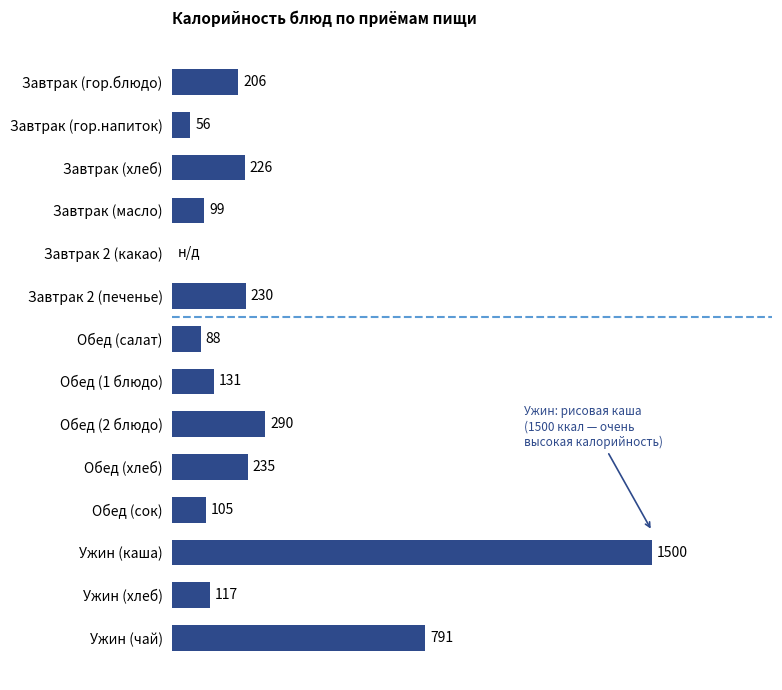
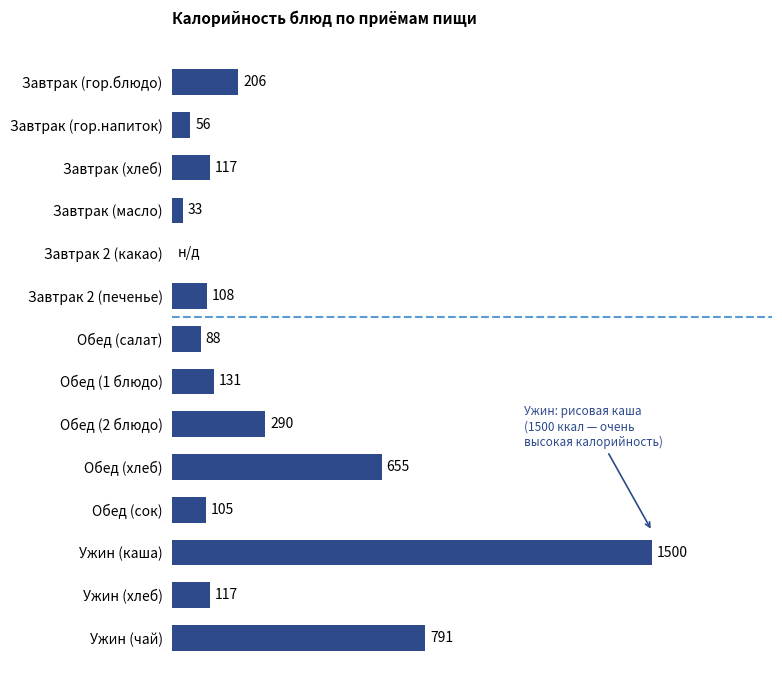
Завтрак (хлеб): 226 -> 117
Завтрак (масло): 99 -> 33
Завтрак 2 (печенье): 230 -> 108
Обед (хлеб): 235 -> 655
